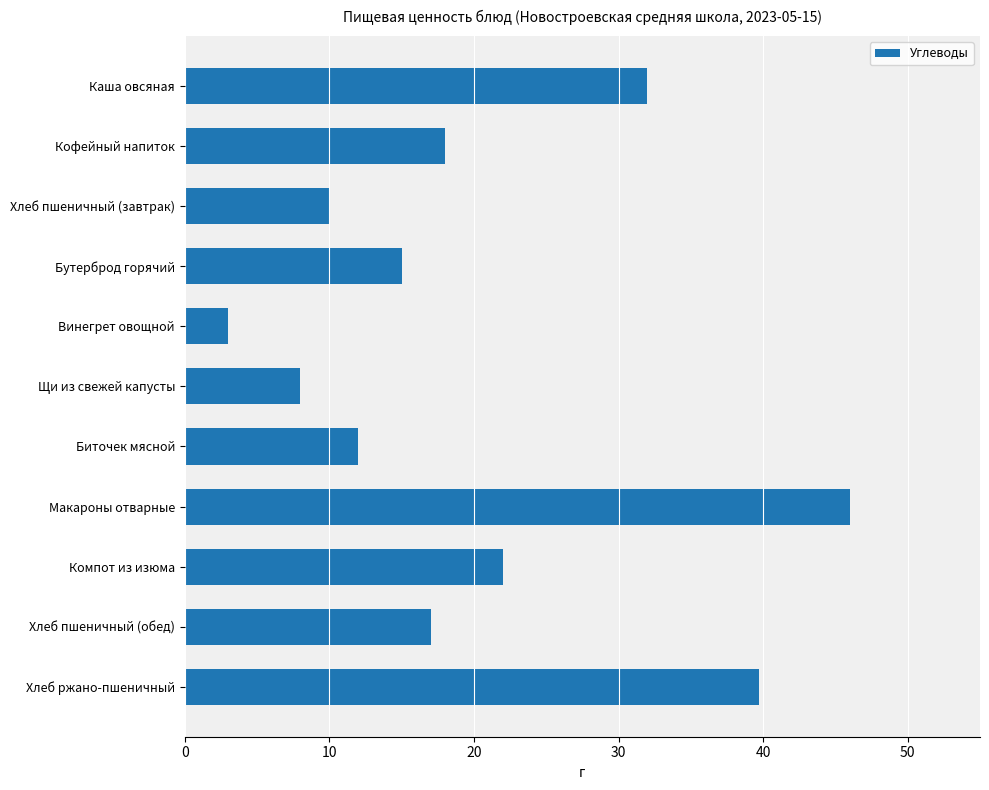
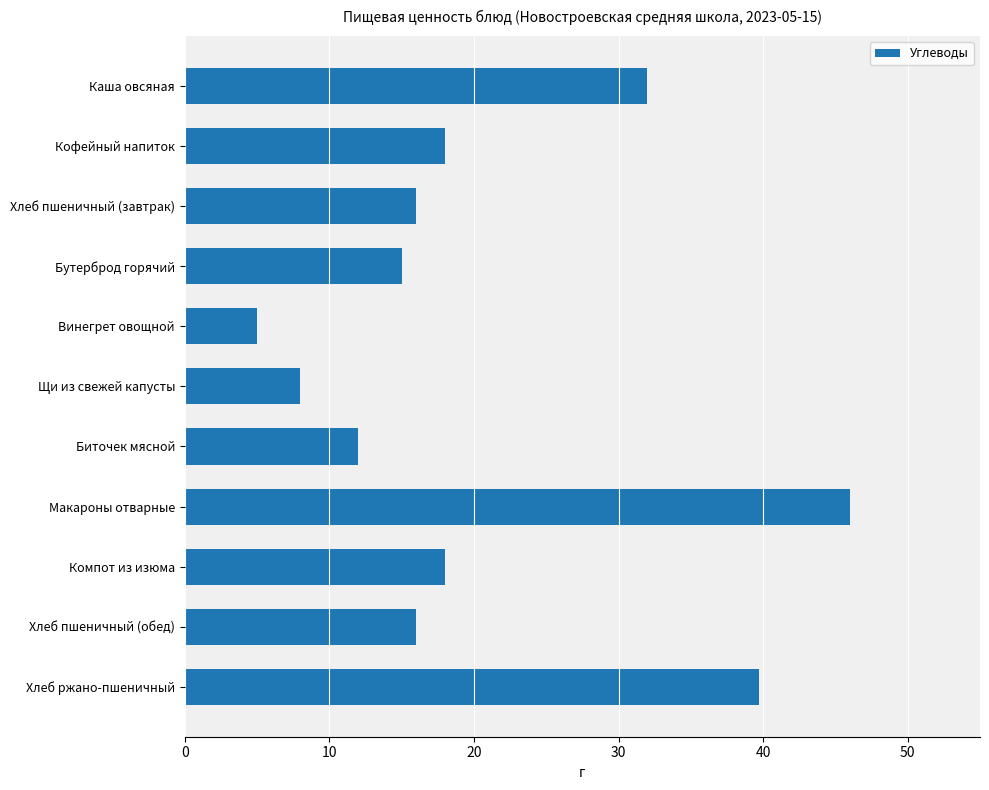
Хлеб пшеничный (завтрак): 10 -> 16
Винегрет овощной: 3 -> 5
Компот из изюма: 22 -> 18
Хлеб пшеничный (обед): 17 -> 16
